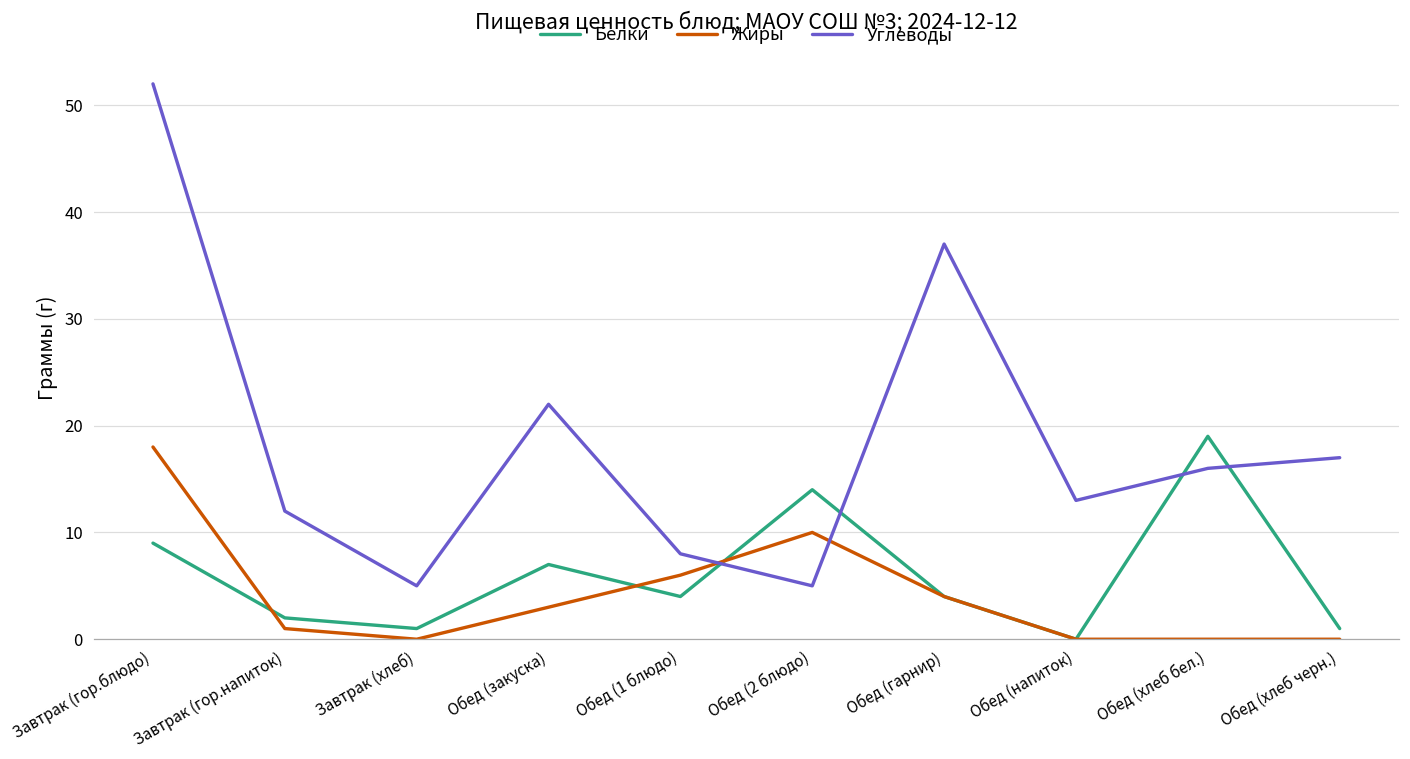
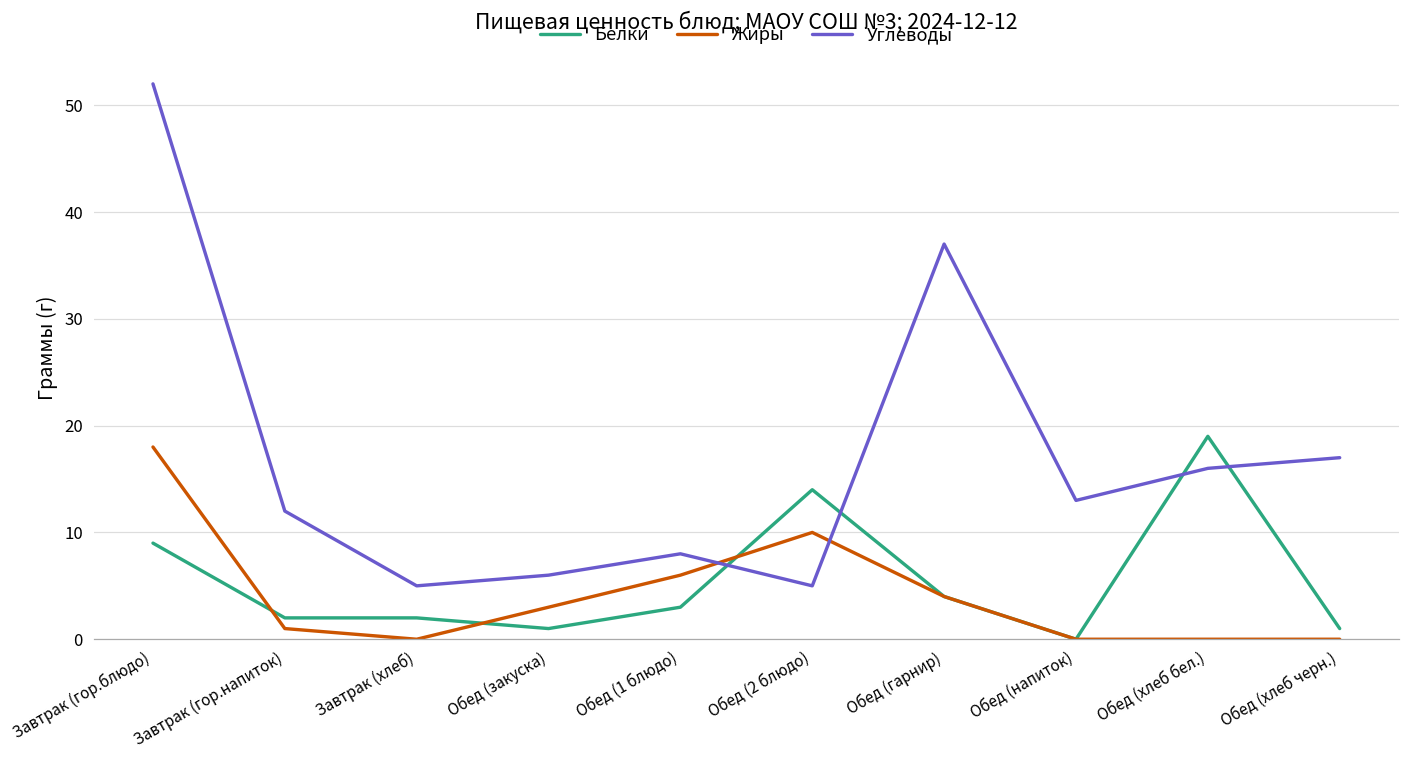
Белки, Завтрак (хлеб): 1 -> 2
Белки, Обед (закуска): 7 -> 1
Углеводы, Обед (закуска): 22 -> 6
Белки, Обед (1 блюдо): 4 -> 3
